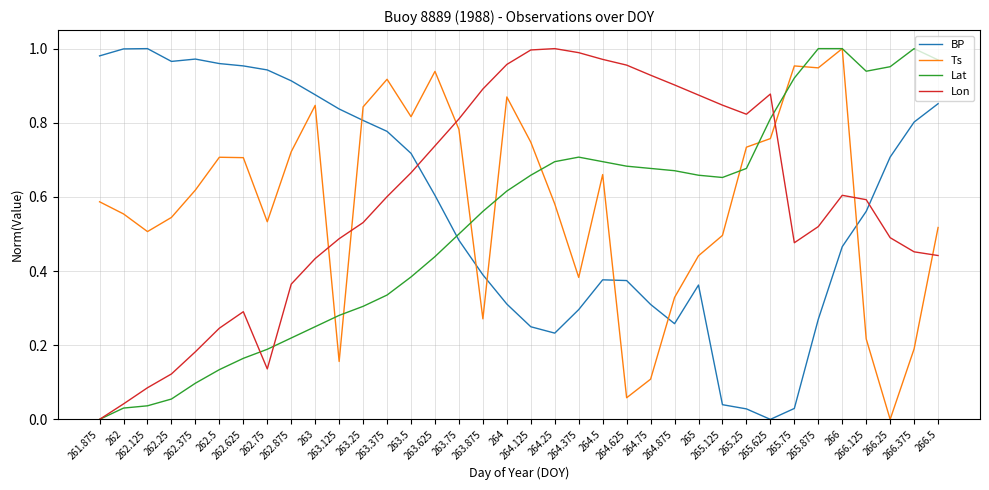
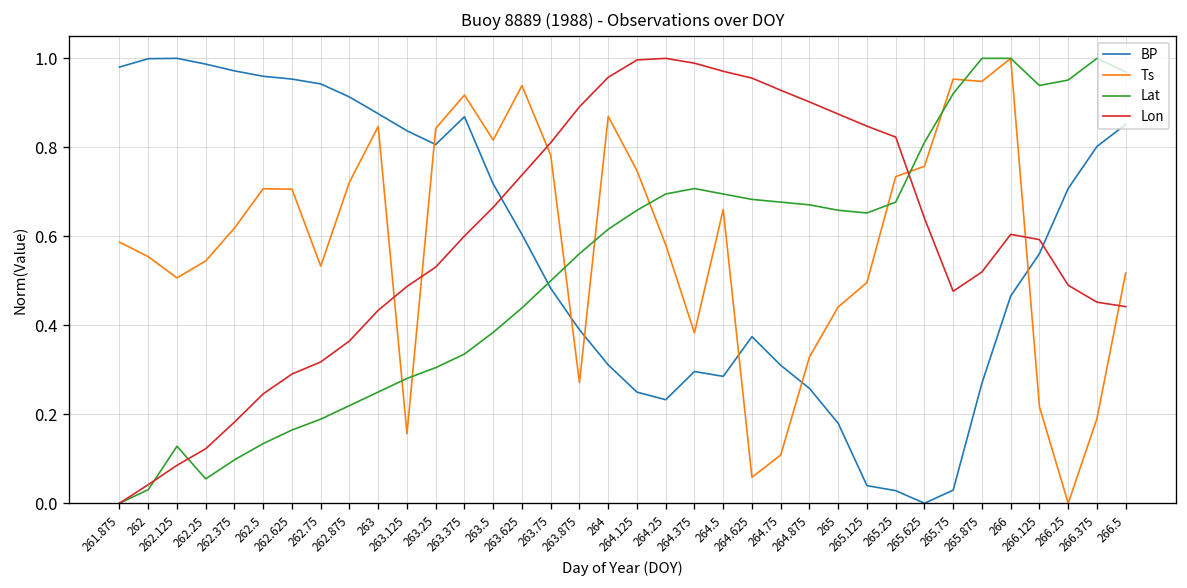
Lat, 262.125: 0.04 -> 0.13
BP, 262.25: 0.97 -> 0.99
Lon, 262.75: 0.14 -> 0.32
BP, 263.375: 0.78 -> 0.87
BP, 264.5: 0.38 -> 0.29
BP, 265: 0.36 -> 0.18
Lon, 265.625: 0.88 -> 0.64
